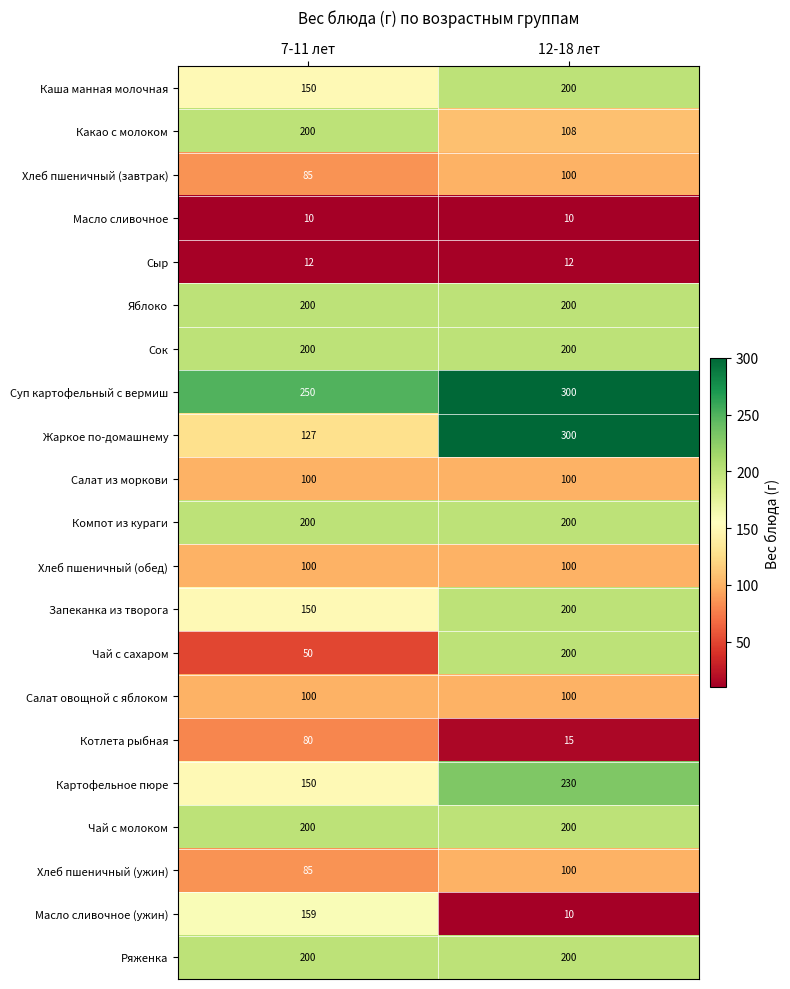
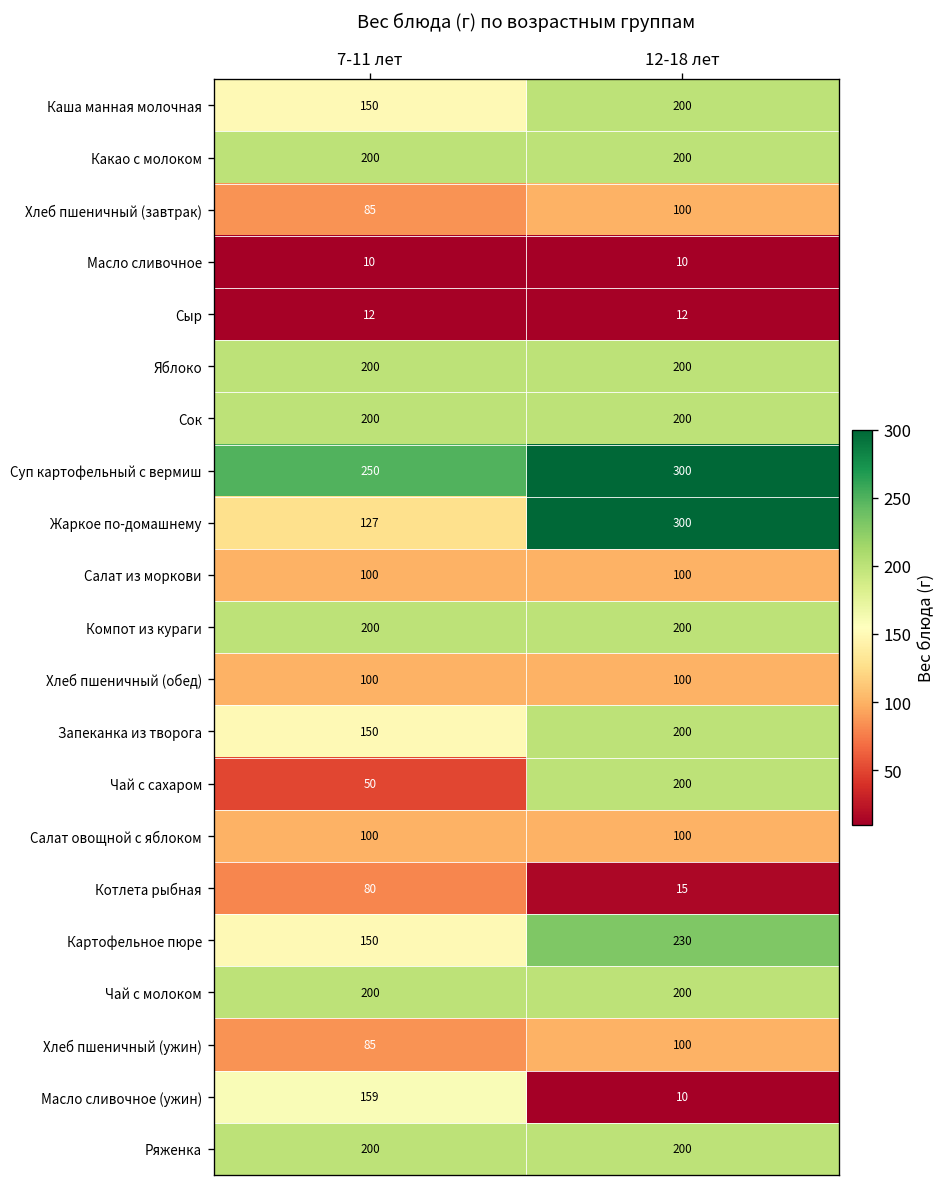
Какао с молоком, 12-18 лет: 108 -> 200
